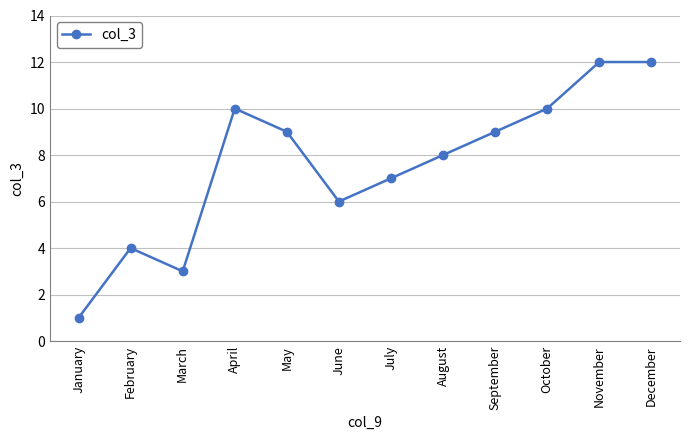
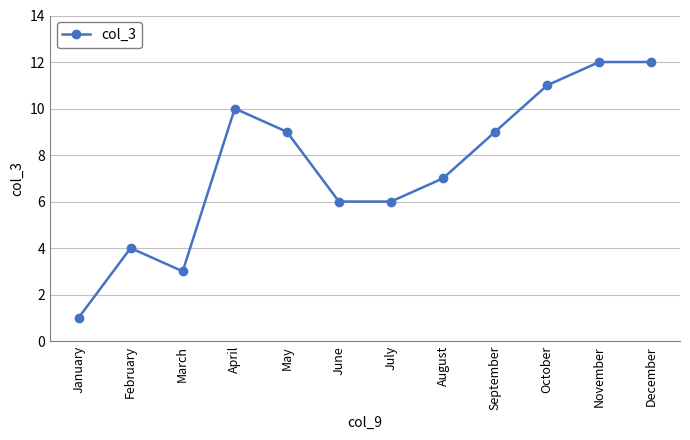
July: 7 -> 6
August: 8 -> 7
October: 10 -> 11
